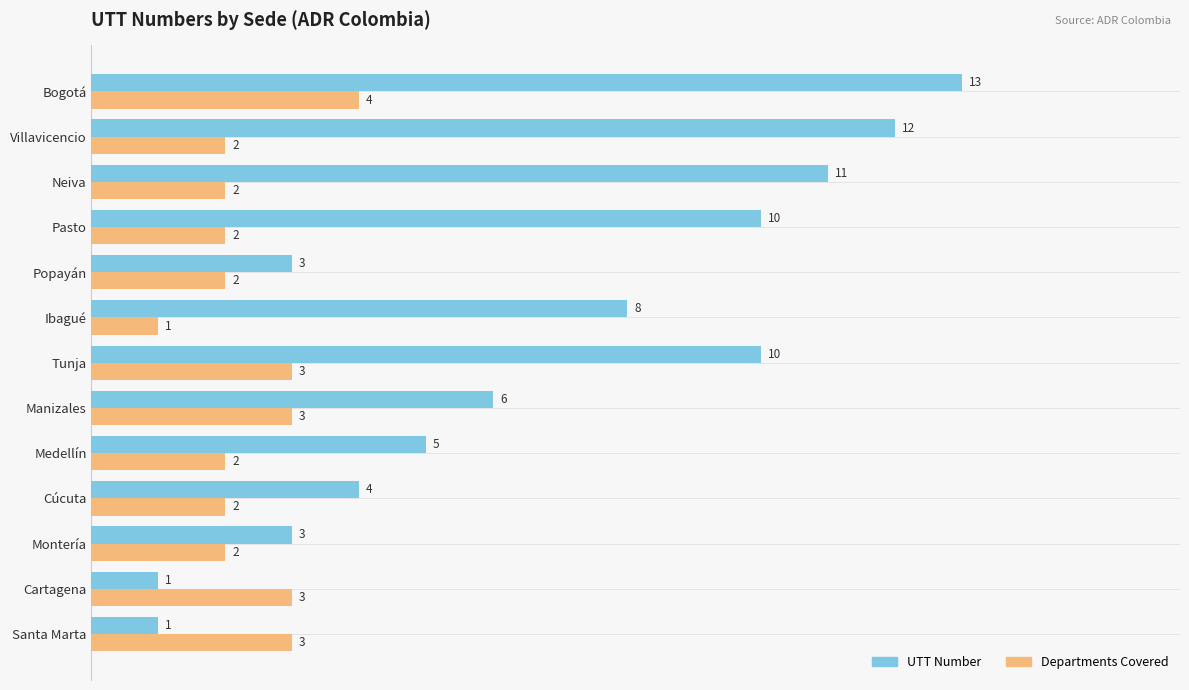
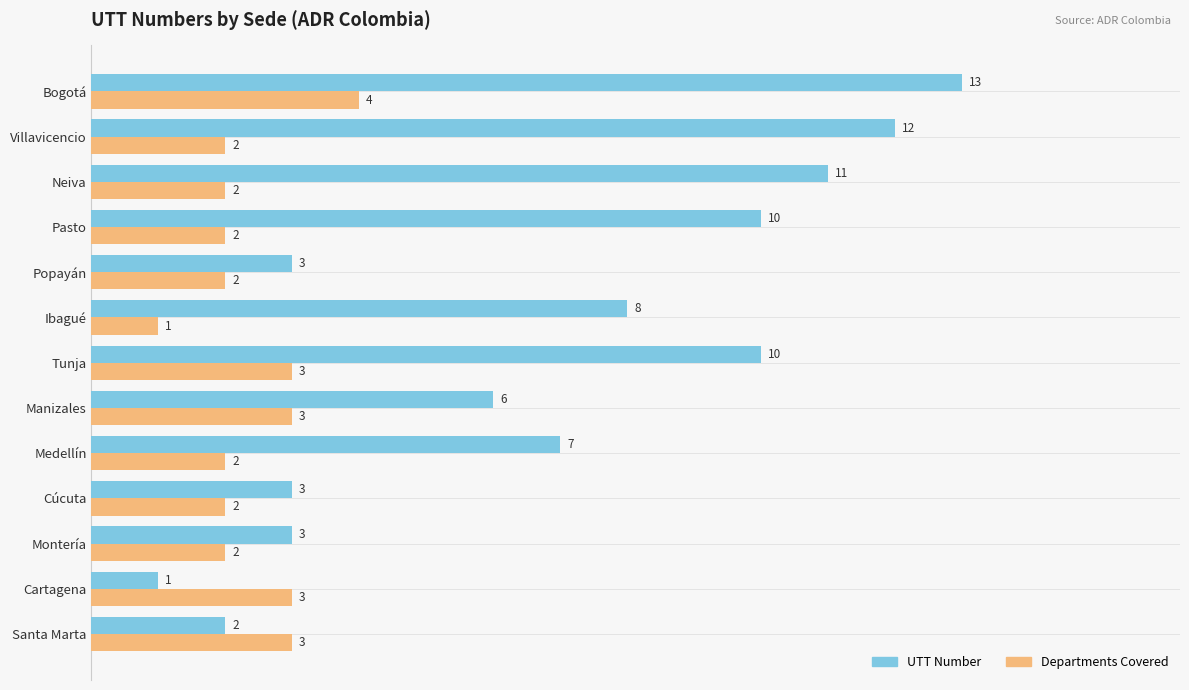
UTT Number, Medellín: 5 -> 7
UTT Number, Cúcuta: 4 -> 3
UTT Number, Santa Marta: 1 -> 2
